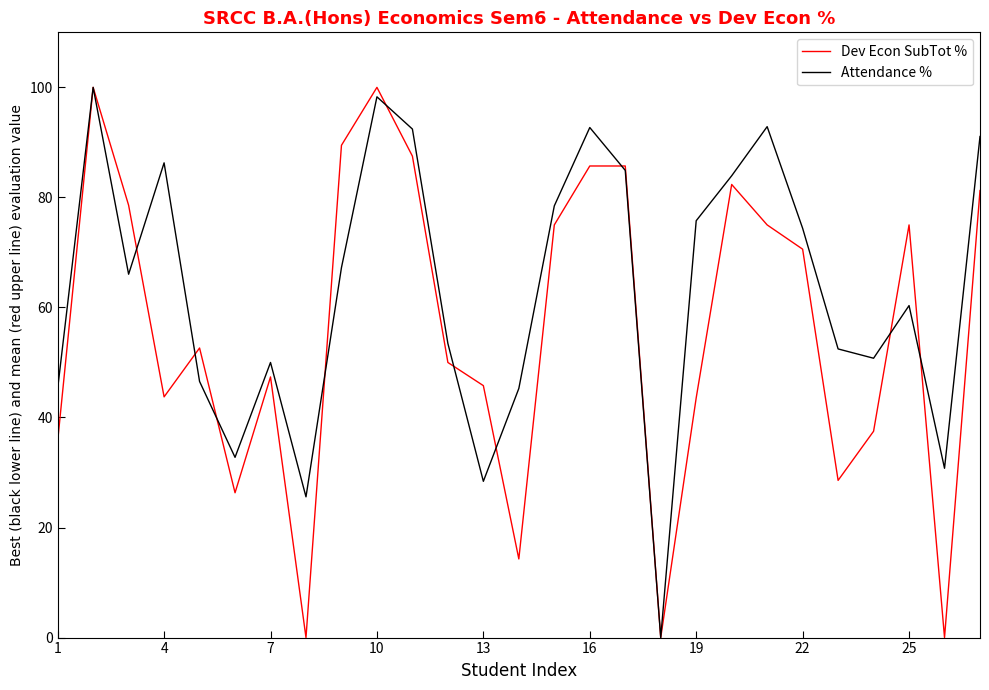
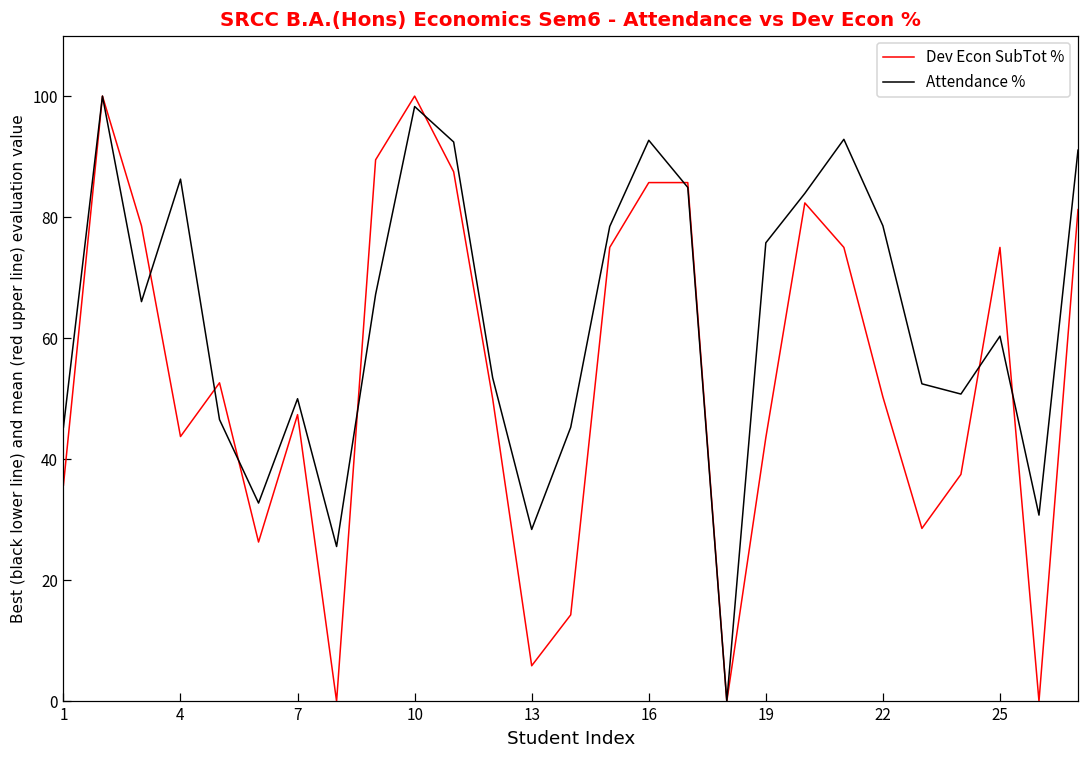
Dev Econ SubTot %, 13: 46 -> 6
Dev Econ SubTot %, 22: 71 -> 50
Attendance %, 22: 74 -> 79
